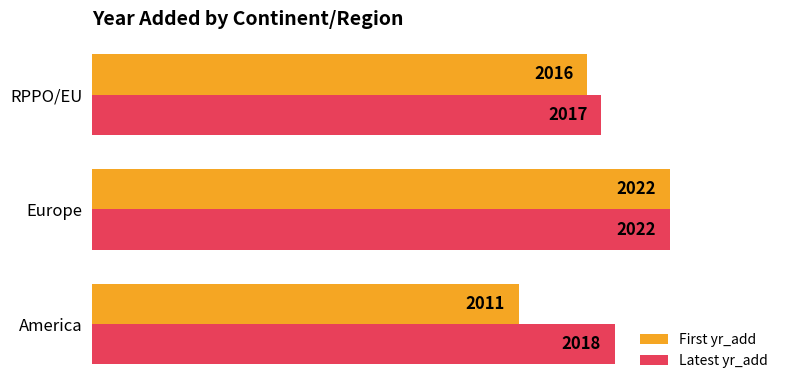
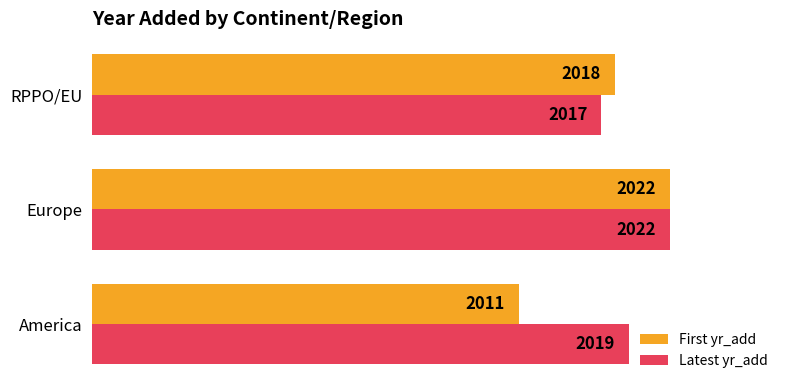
First yr_add, RPPO/EU: 2016 -> 2018
Latest yr_add, America: 2018 -> 2019
